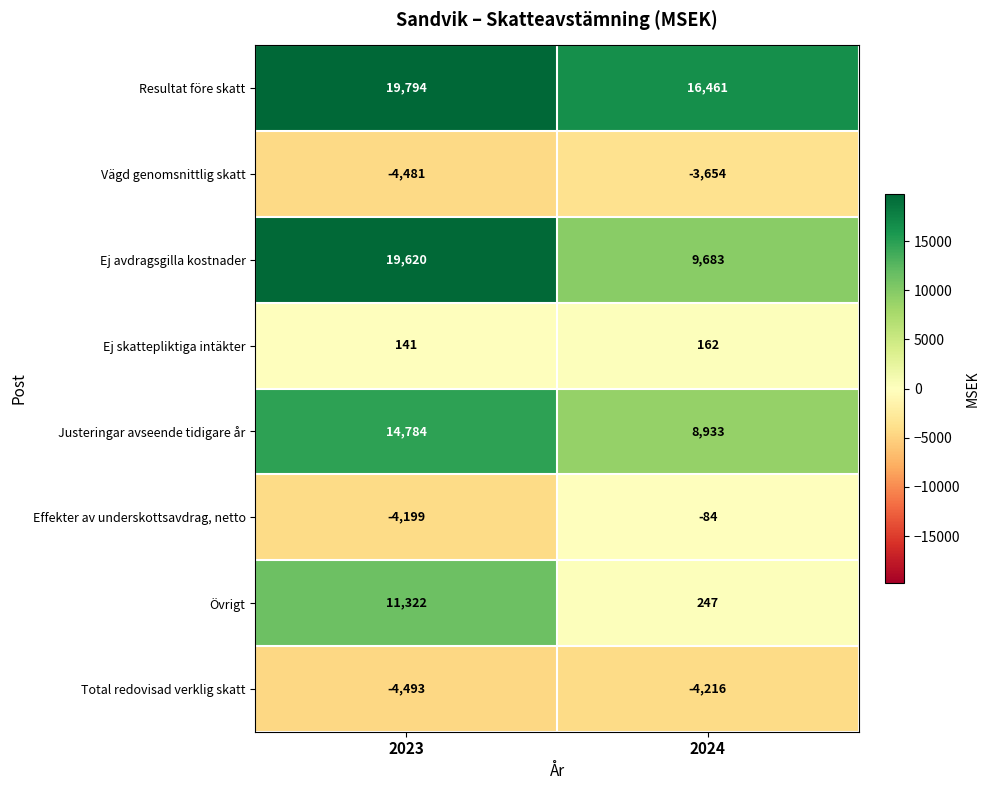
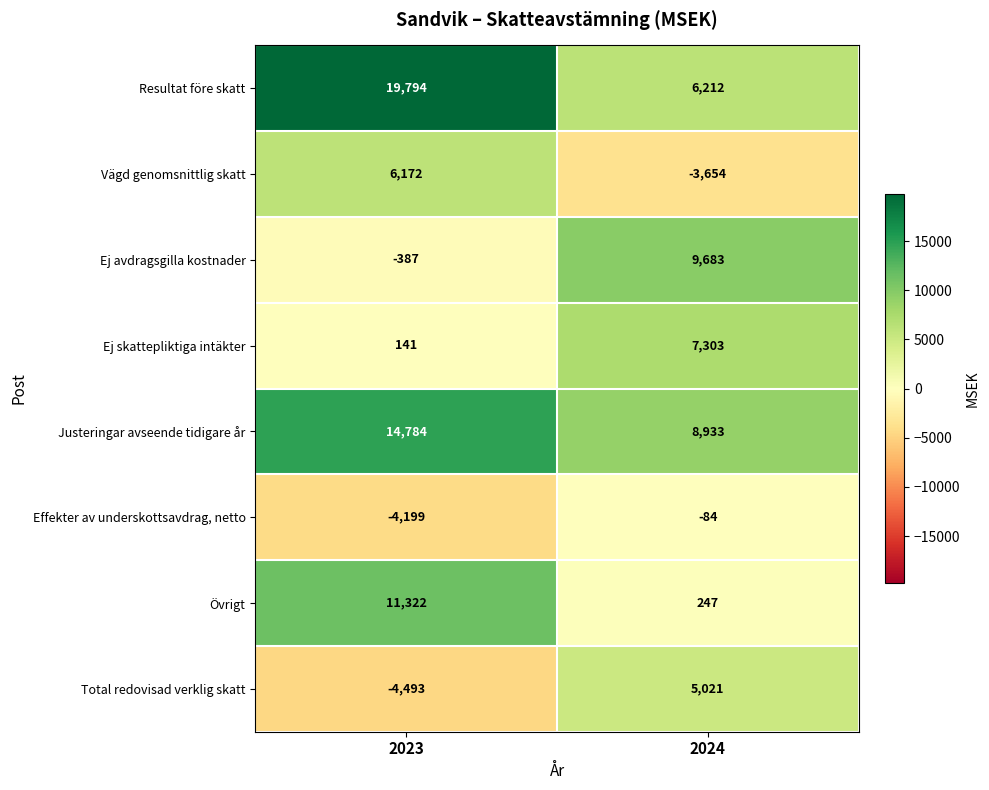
Resultat före skatt, 2024: 16,461 -> 6,212
Vägd genomsnittlig skatt, 2023: -4,481 -> 6,172
Ej avdragsgilla kostnader, 2023: 19,620 -> -387
Ej skattepliktiga intäkter, 2024: 162 -> 7,303
Total redovisad verklig skatt, 2024: -4,216 -> 5,021
